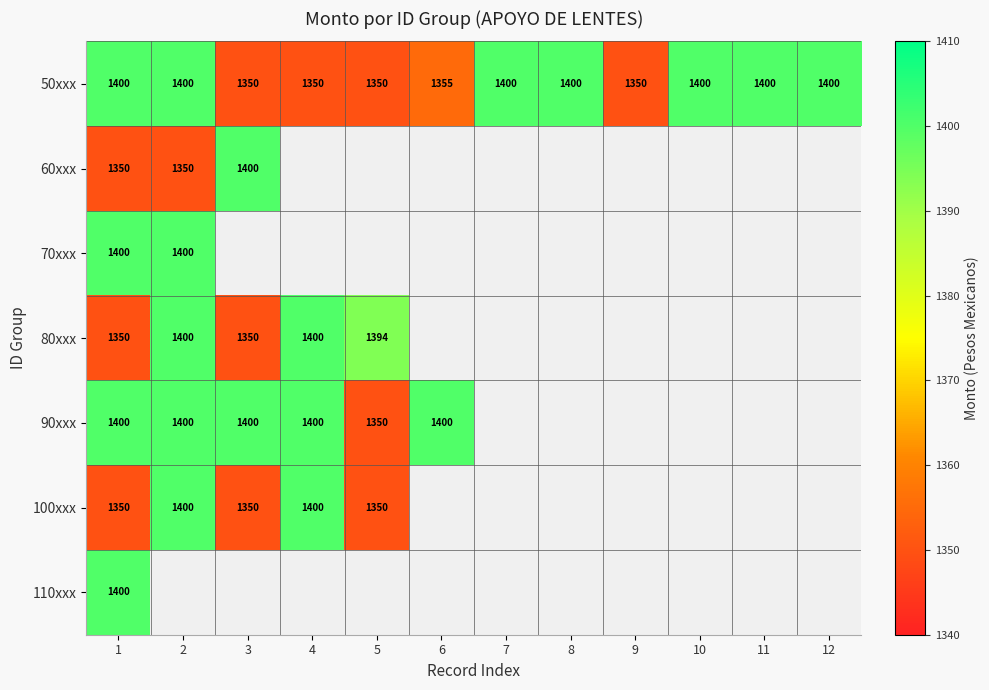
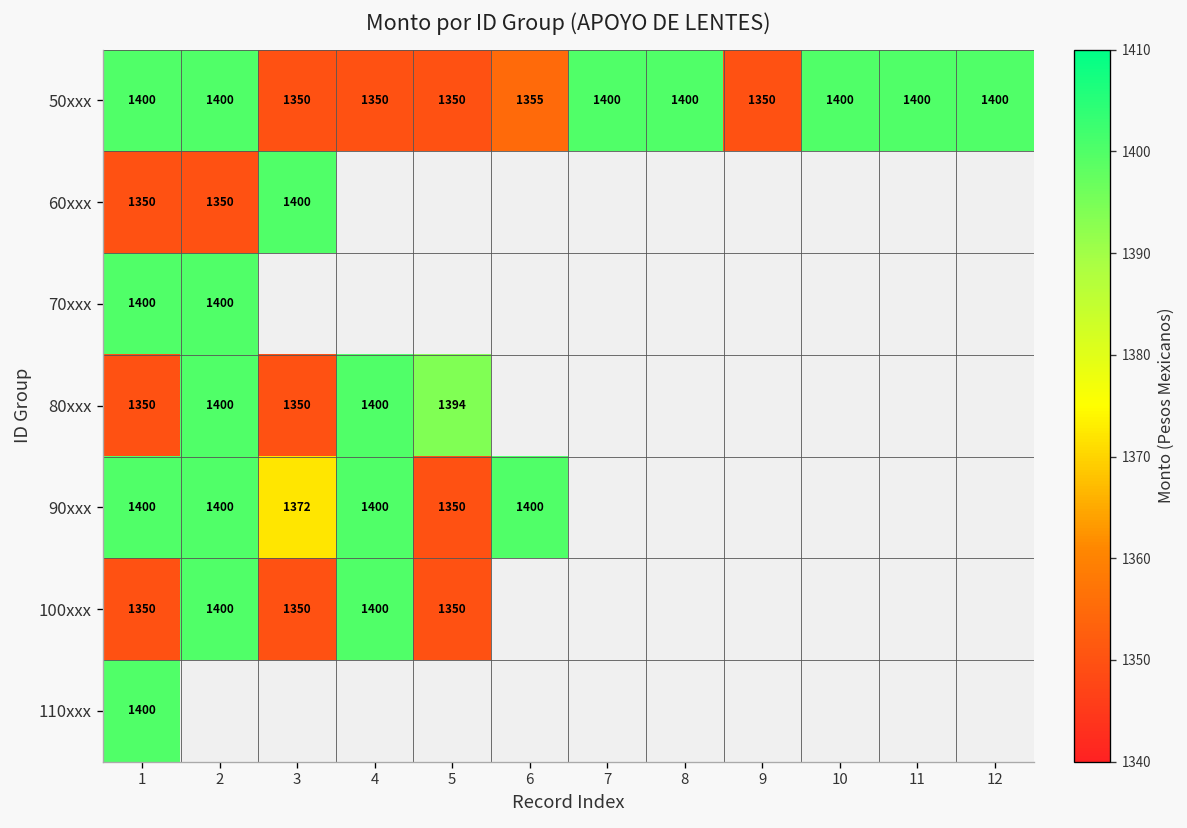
90xxx, 3: 1400 -> 1372
